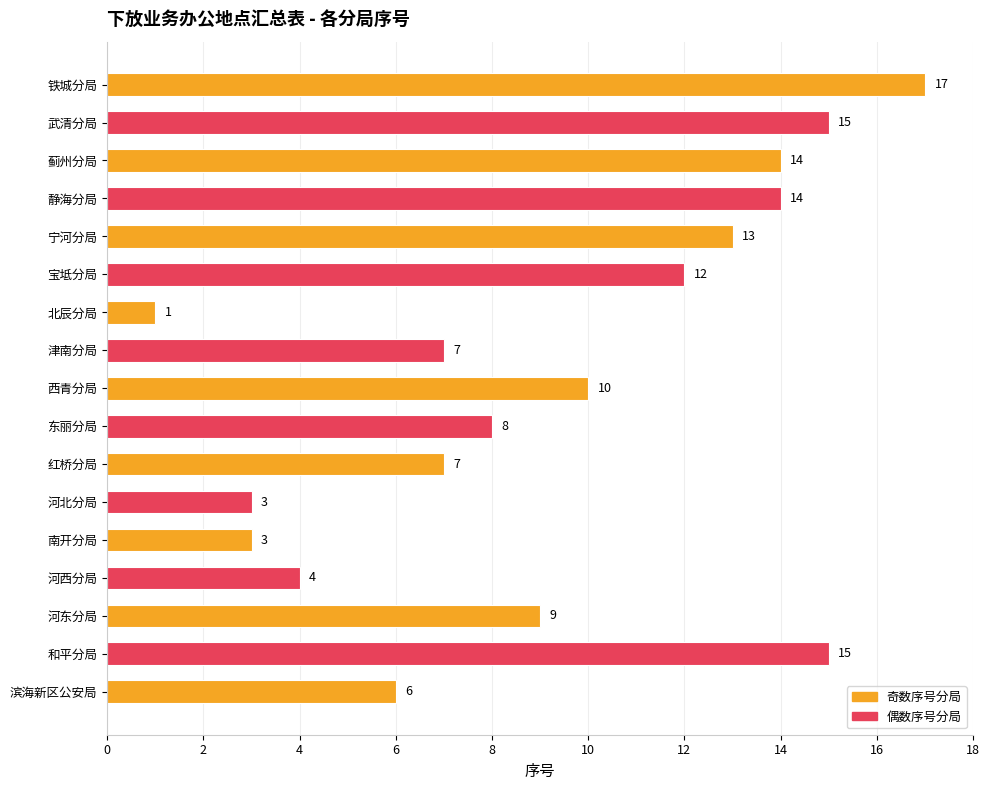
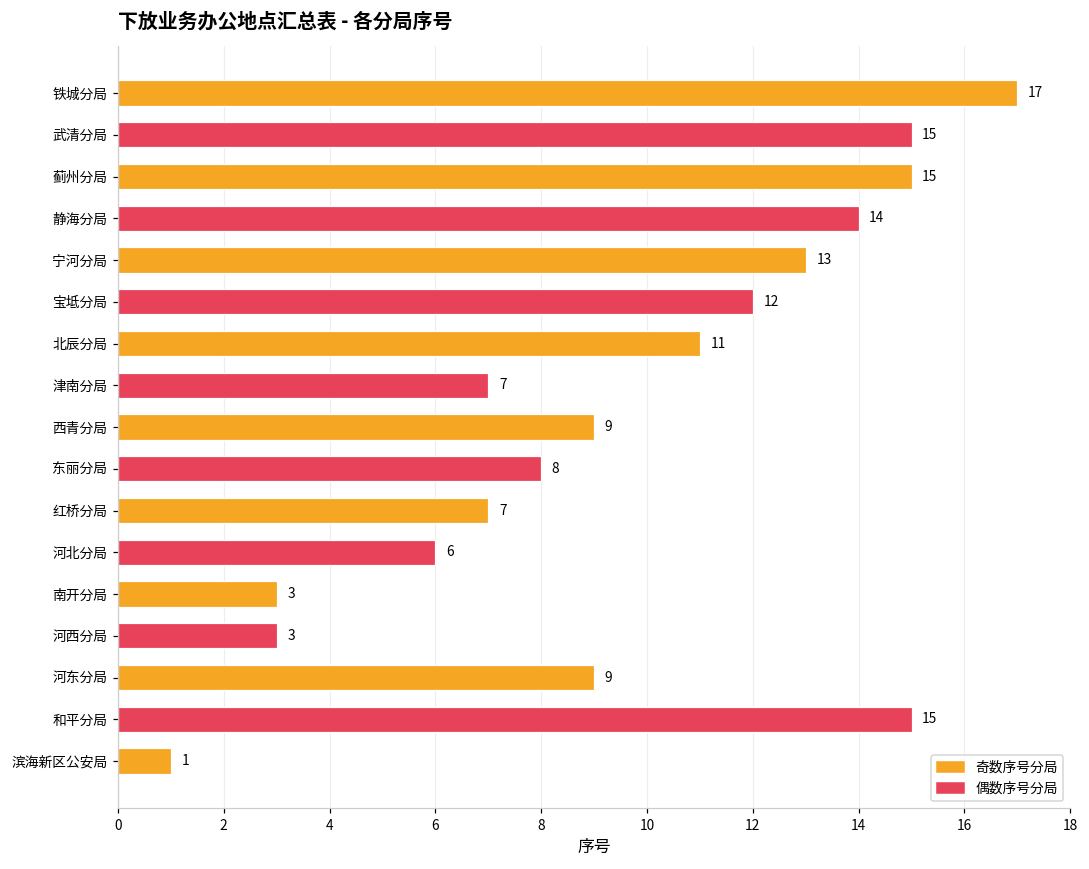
蓟州分局: 14 -> 15
北辰分局: 1 -> 11
西青分局: 10 -> 9
河北分局: 3 -> 6
河西分局: 4 -> 3
滨海新区公安局: 6 -> 1
